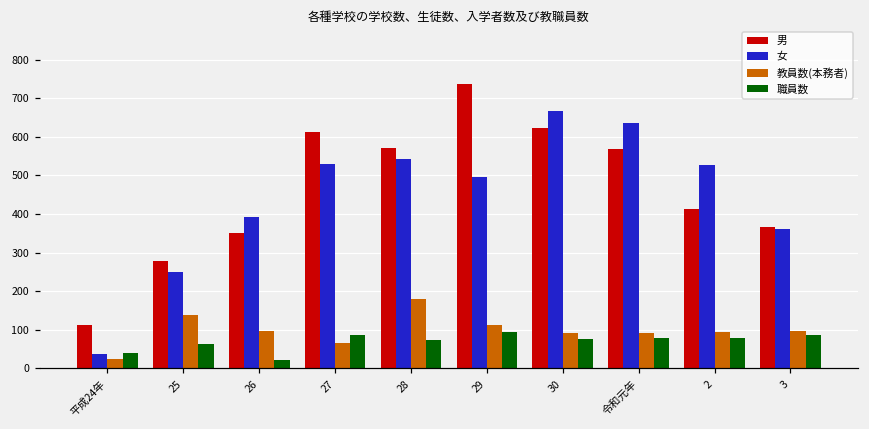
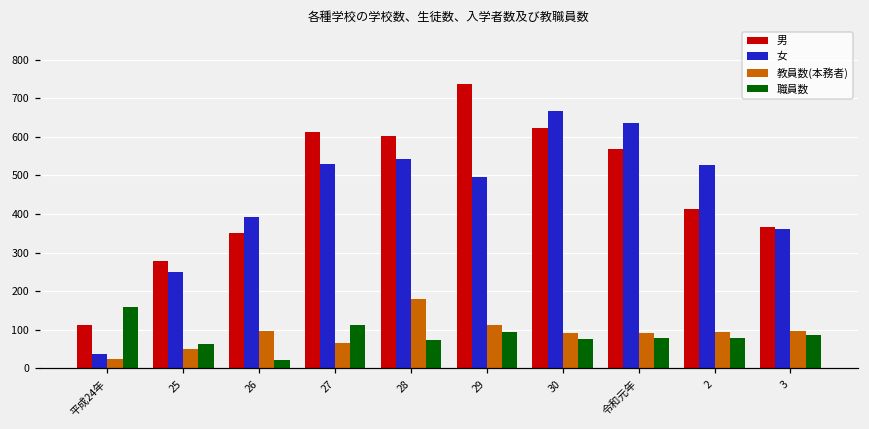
職員数, 平成24年: 40 -> 160
教員数(本務者), 25: 140 -> 50
職員数, 27: 90 -> 110
男, 28: 570 -> 600
